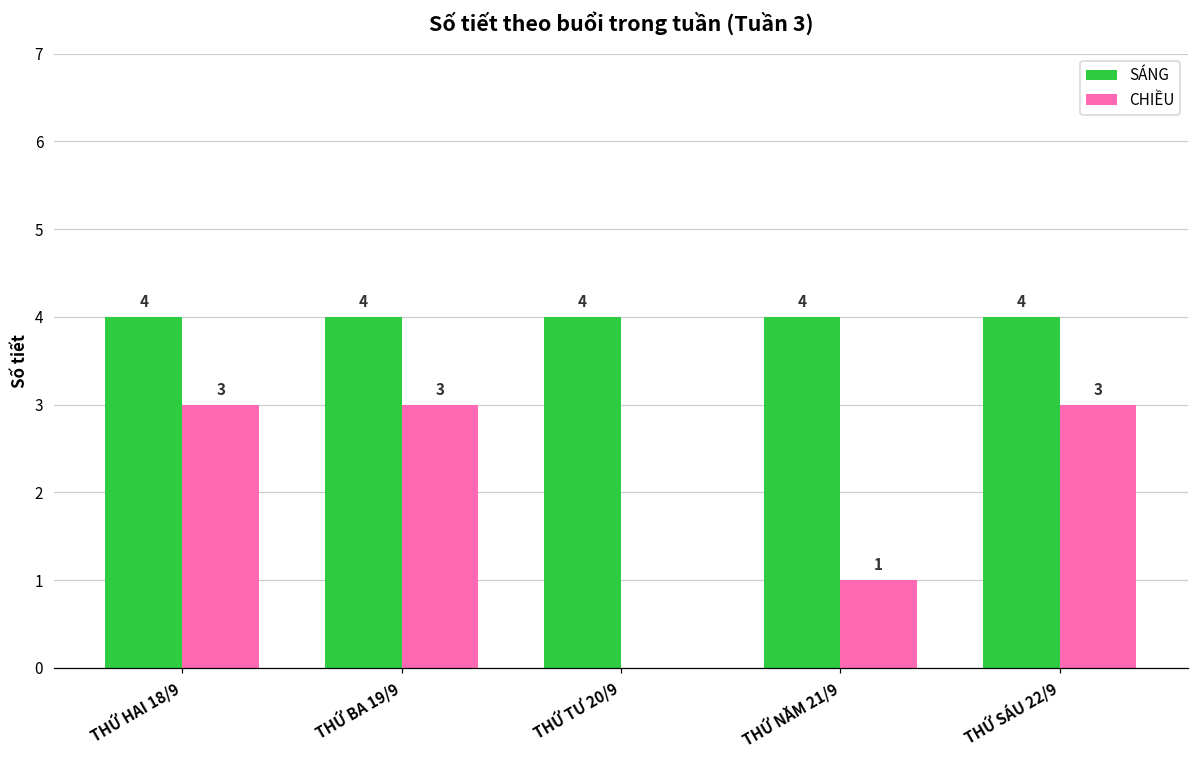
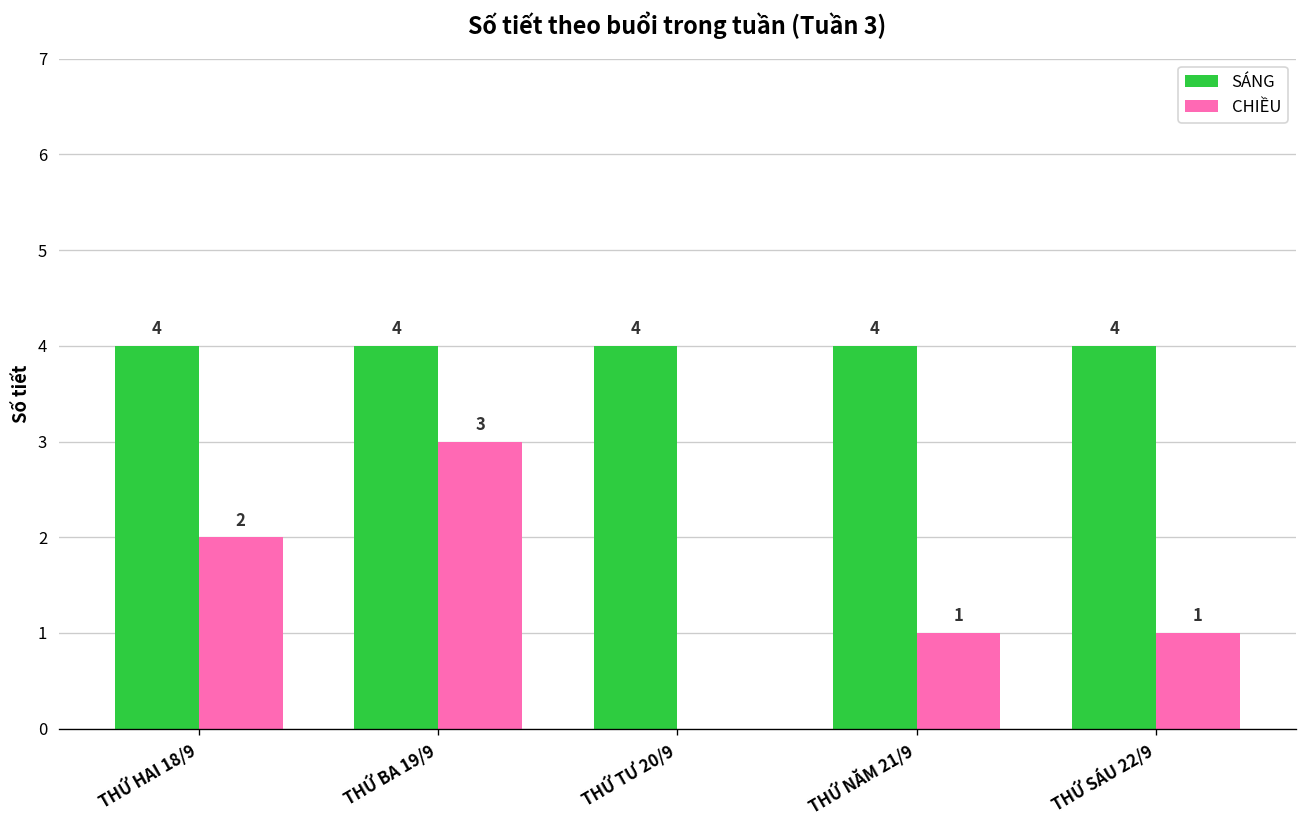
CHIỀU, THỨ HAI 18/9: 3 -> 2
CHIỀU, THỨ SÁU 22/9: 3 -> 1
